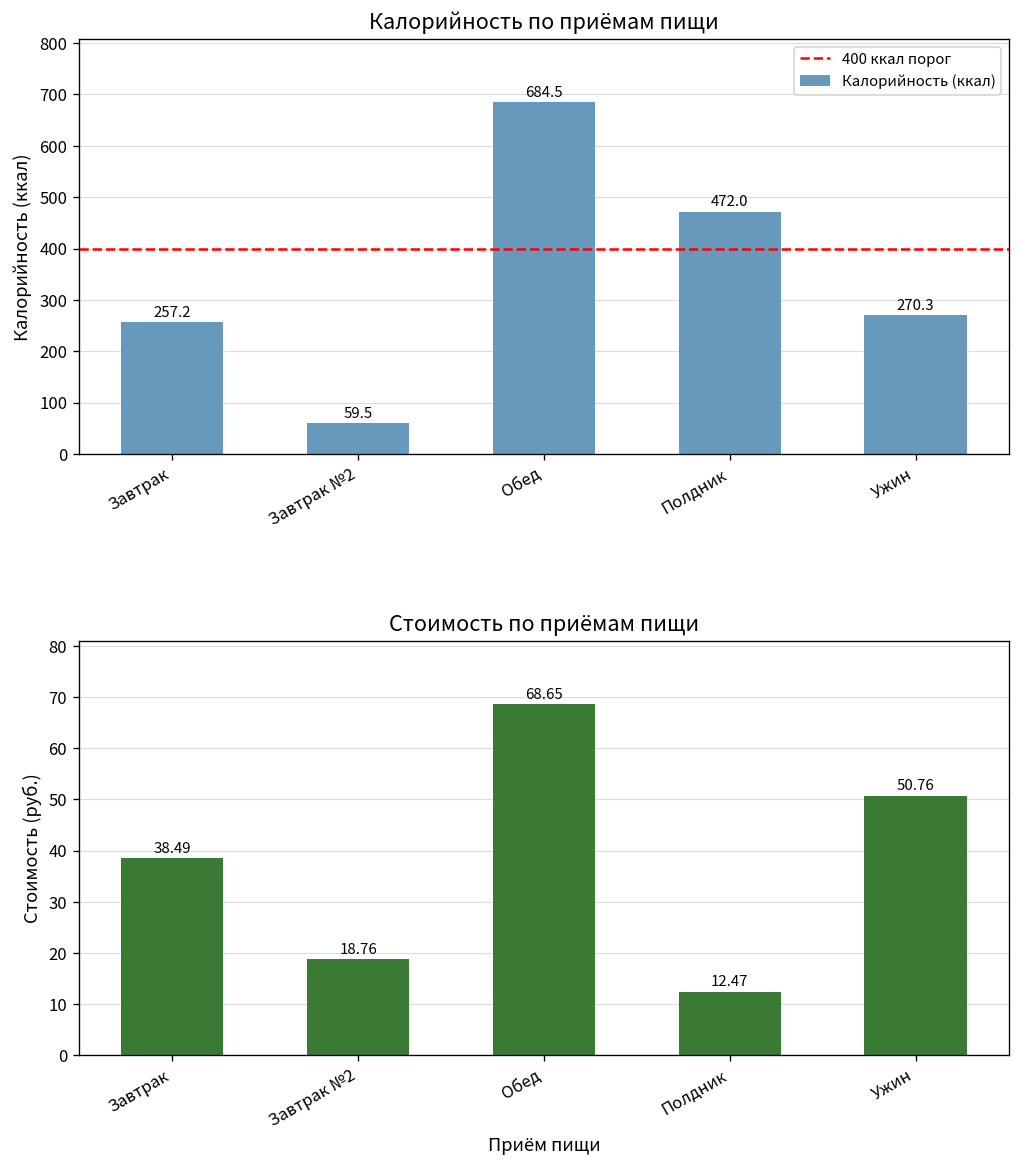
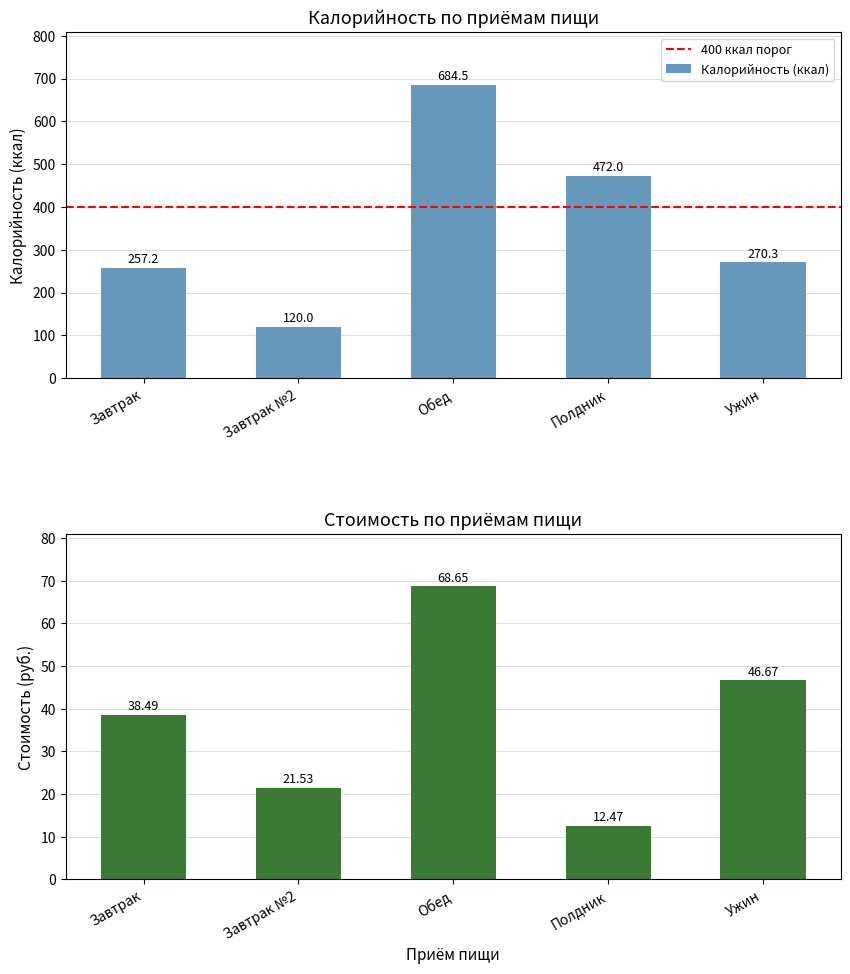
Калорийность по приёмам пищи, Завтрак №2: 59.5 -> 120.0
Стоимость по приёмам пищи, Завтрак №2: 18.76 -> 21.53
Стоимость по приёмам пищи, Ужин: 50.76 -> 46.67
